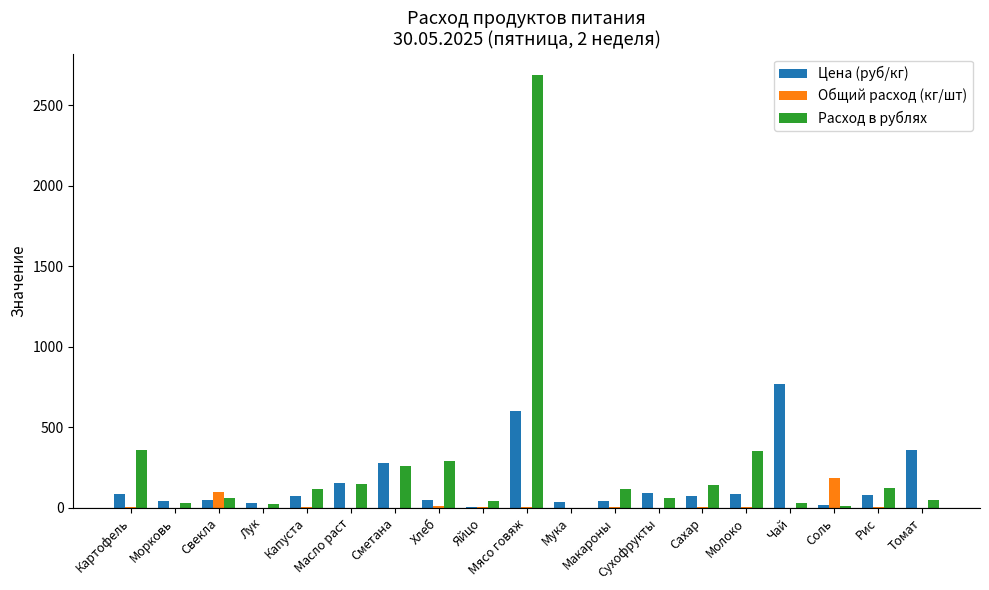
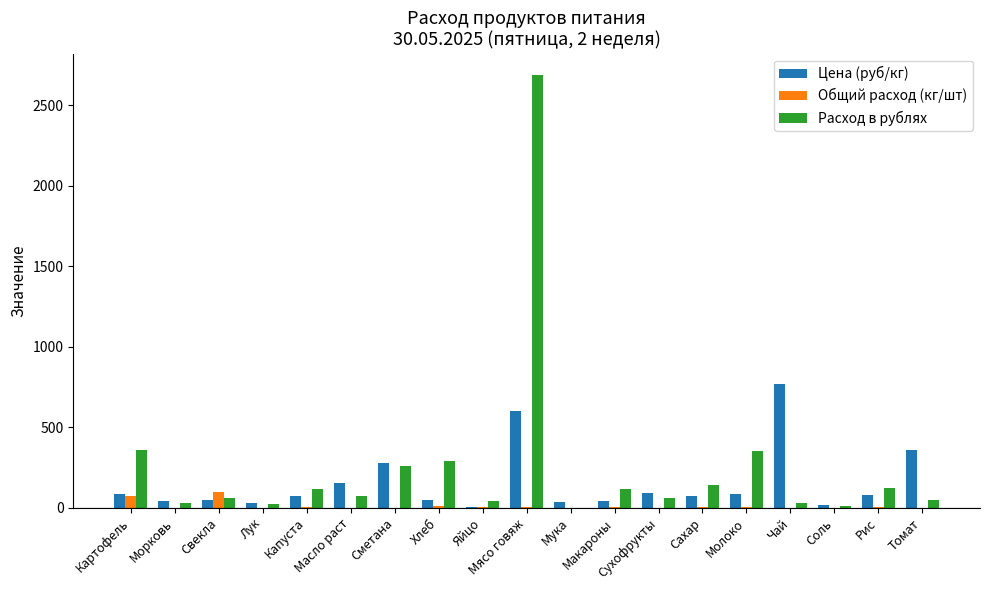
Общий расход (кг/шт), Картофель: 0 -> 70
Расход в рублях, Масло раст: 150 -> 70
Общий расход (кг/шт), Соль: 180 -> 0
